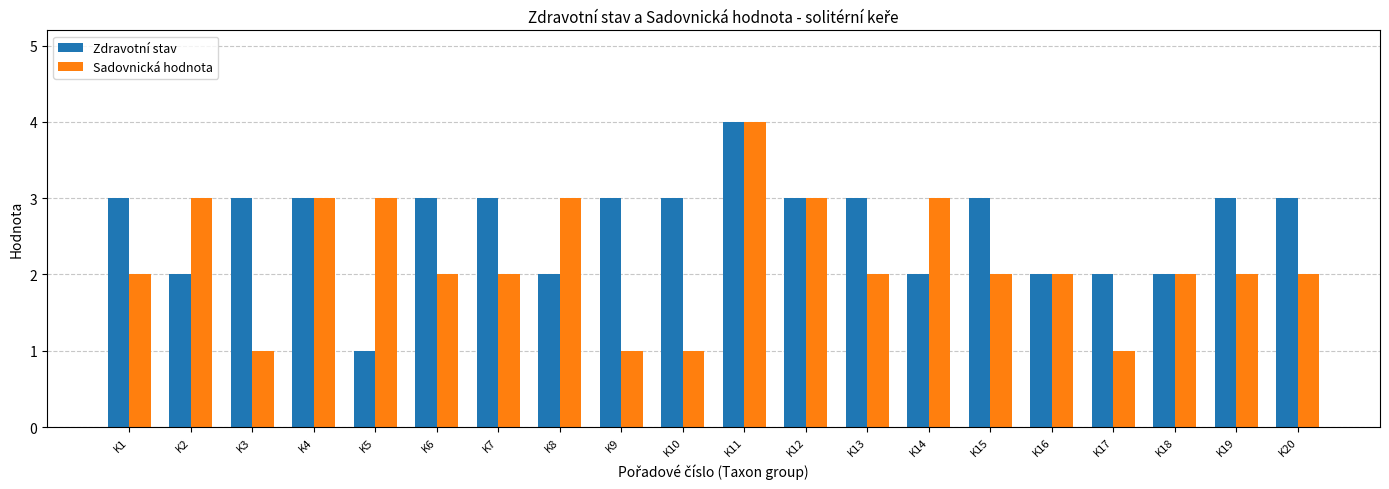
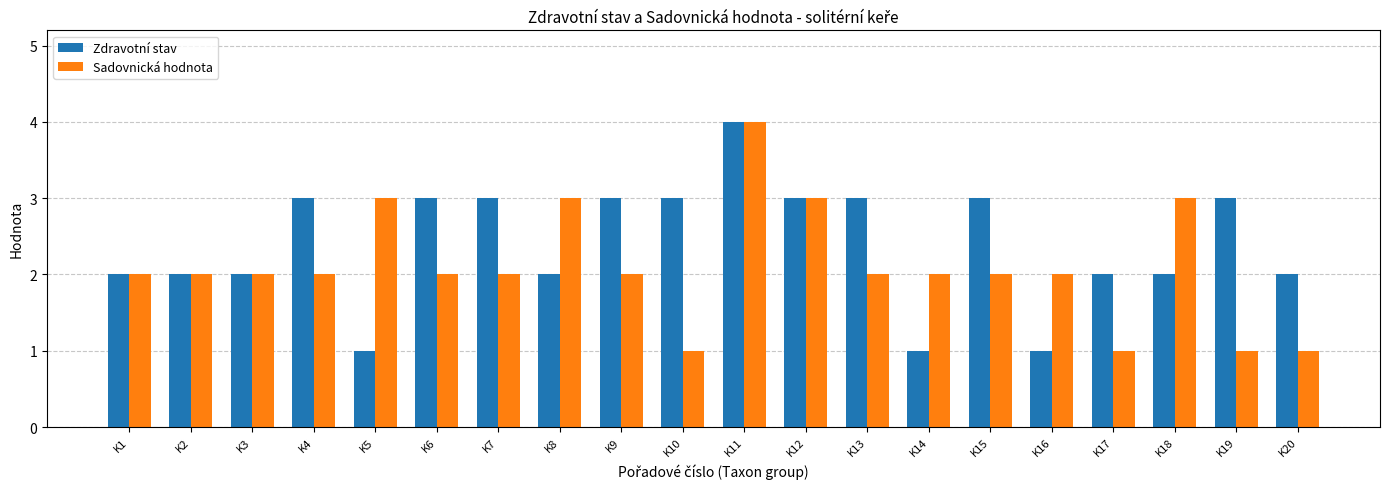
Zdravotní stav, K1: 3 -> 2
Sadovnická hodnota, K2: 3 -> 2
Zdravotní stav, K3: 3 -> 2
Sadovnická hodnota, K3: 1 -> 2
Sadovnická hodnota, K4: 3 -> 2
Sadovnická hodnota, K9: 1 -> 2
Zdravotní stav, K14: 2 -> 1
Sadovnická hodnota, K14: 3 -> 2
Zdravotní stav, K16: 2 -> 1
Sadovnická hodnota, K18: 2 -> 3
Sadovnická hodnota, K19: 2 -> 1
Zdravotní stav, K20: 3 -> 2
Sadovnická hodnota, K20: 2 -> 1
